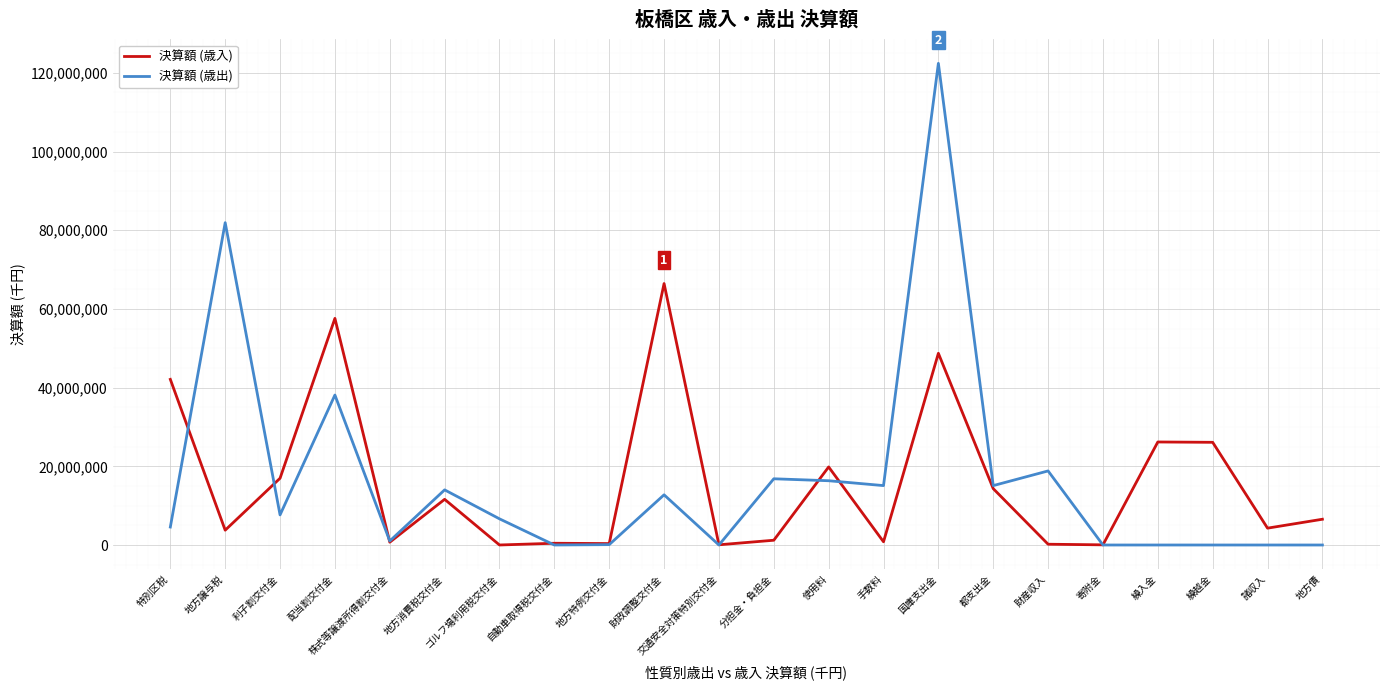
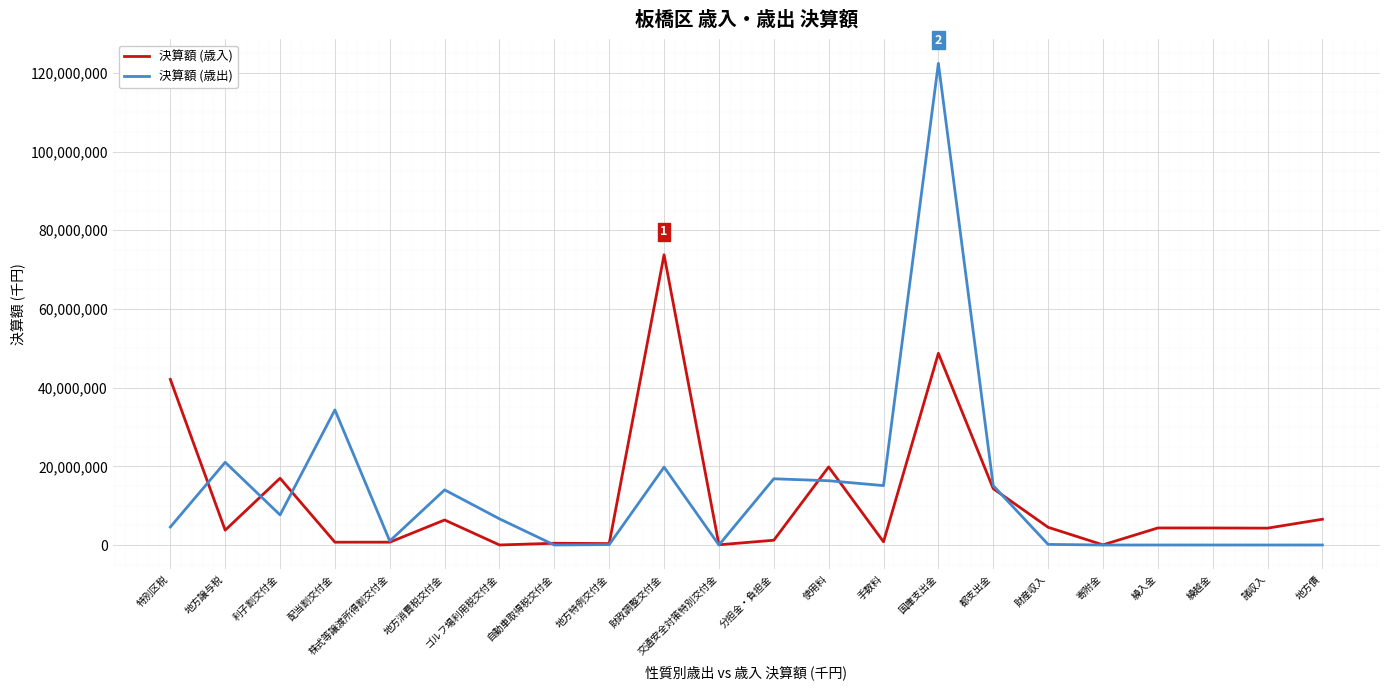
決算額 (歳出), 地方譲与税: 82,000,000 -> 21,000,000
決算額 (歳入), 配当割交付金: 58,000,000 -> 1,000,000
決算額 (歳出), 配当割交付金: 38,000,000 -> 34,000,000
決算額 (歳入), 地方消費税交付金: 12,000,000 -> 6,000,000
決算額 (歳入), 財政調整交付金: 66,000,000 -> 74,000,000
決算額 (歳出), 財政調整交付金: 13,000,000 -> 20,000,000
決算額 (歳入), 財産収入: 0 -> 5,000,000
決算額 (歳出), 財産収入: 19,000,000 -> 0
決算額 (歳入), 繰入金: 26,000,000 -> 4,000,000
決算額 (歳入), 繰越金: 26,000,000 -> 4,000,000
